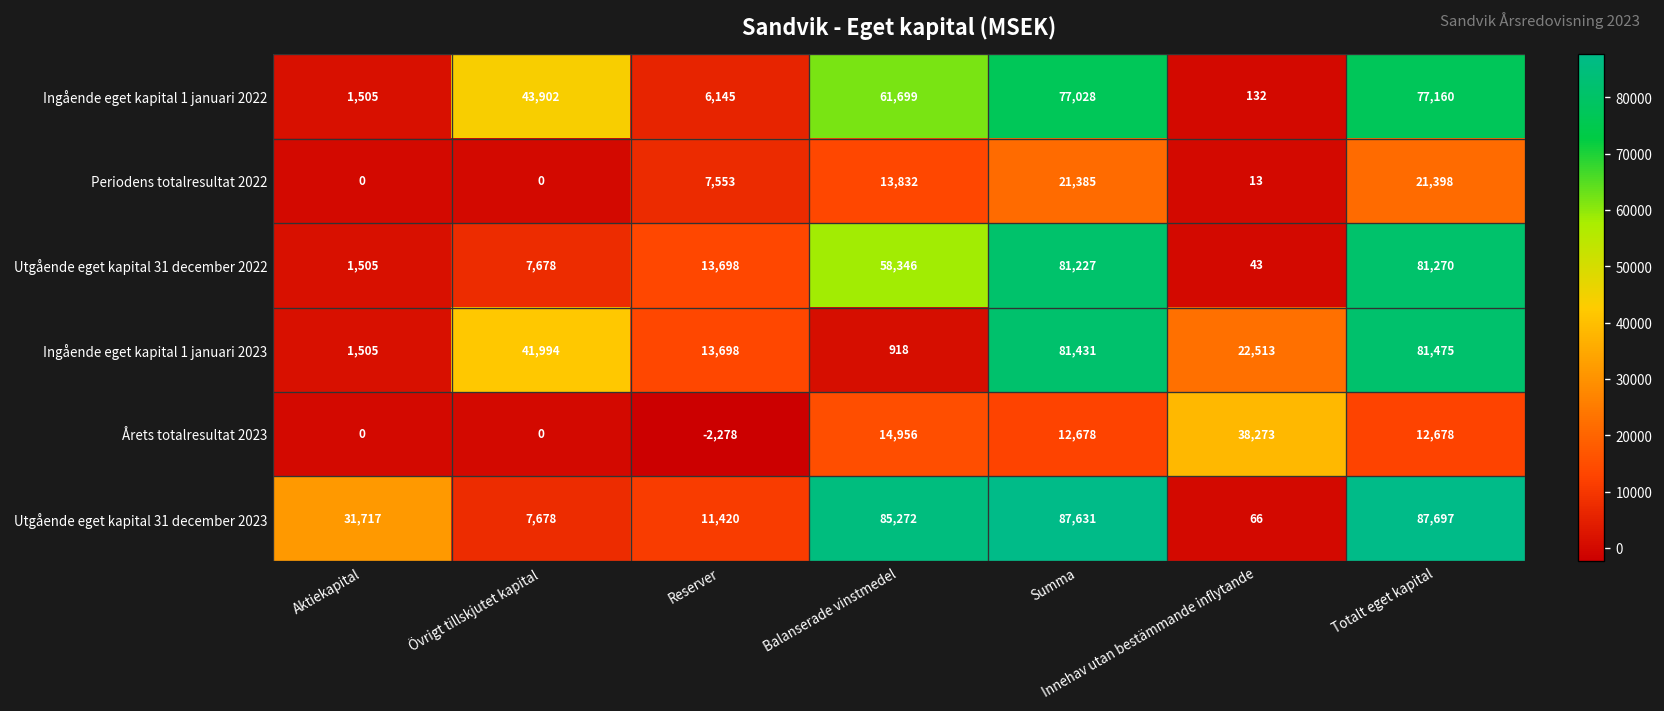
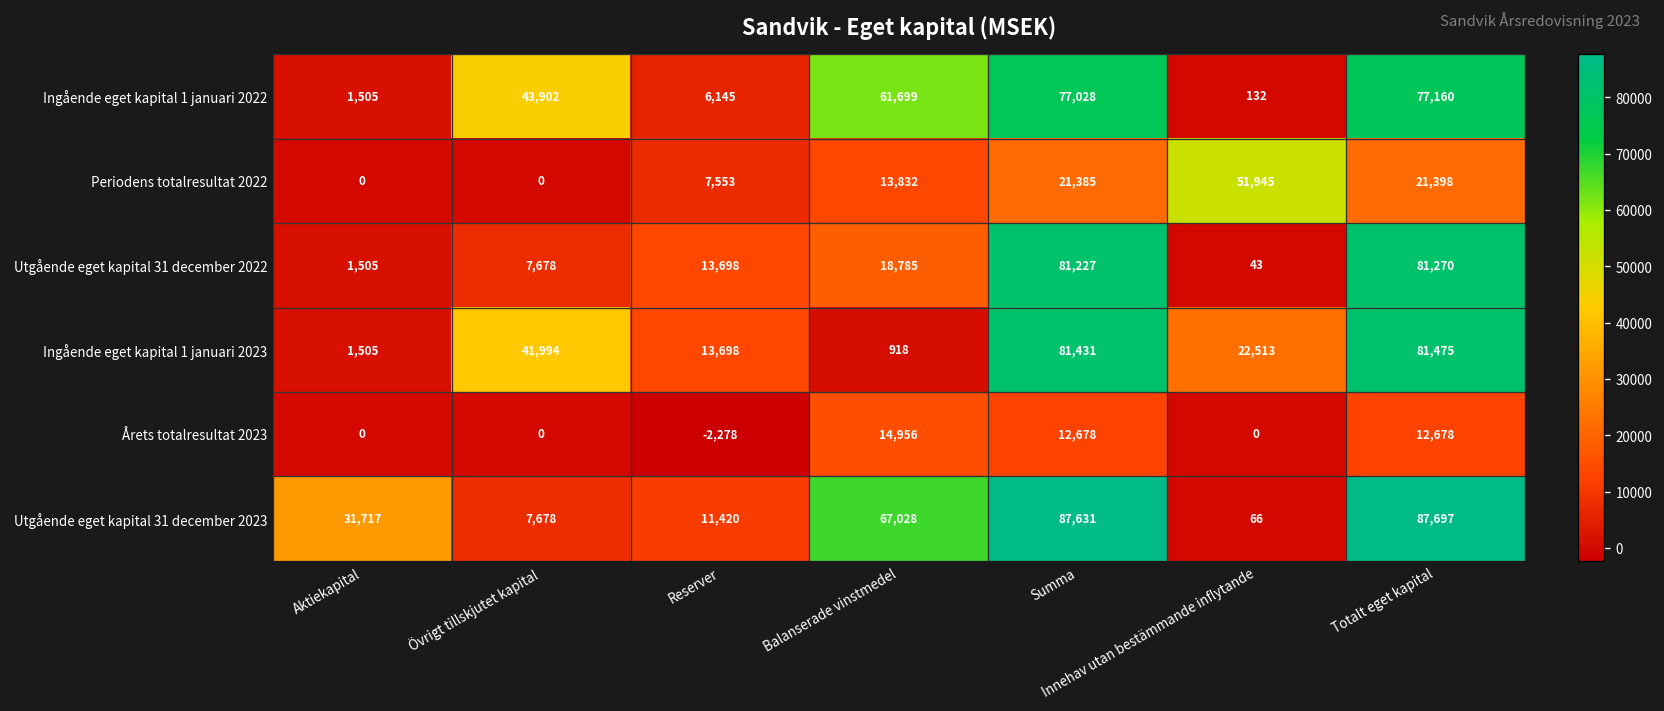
Periodens totalresultat 2022, Innehav utan bestämmande inflytande: 13 -> 51,945
Utgående eget kapital 31 december 2022, Balanserade vinstmedel: 58,346 -> 18,785
Årets totalresultat 2023, Innehav utan bestämmande inflytande: 38,273 -> 0
Utgående eget kapital 31 december 2023, Balanserade vinstmedel: 85,272 -> 67,028
